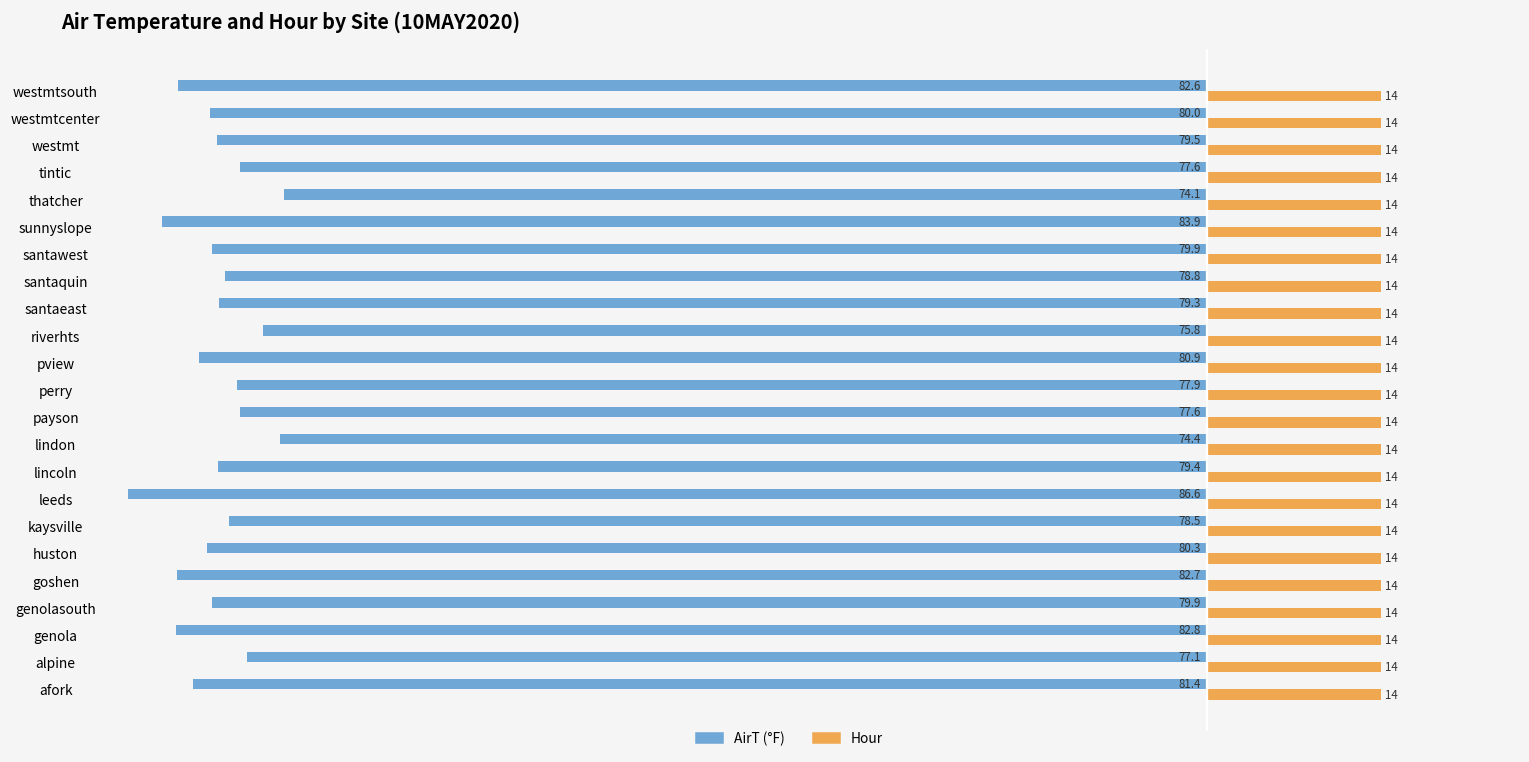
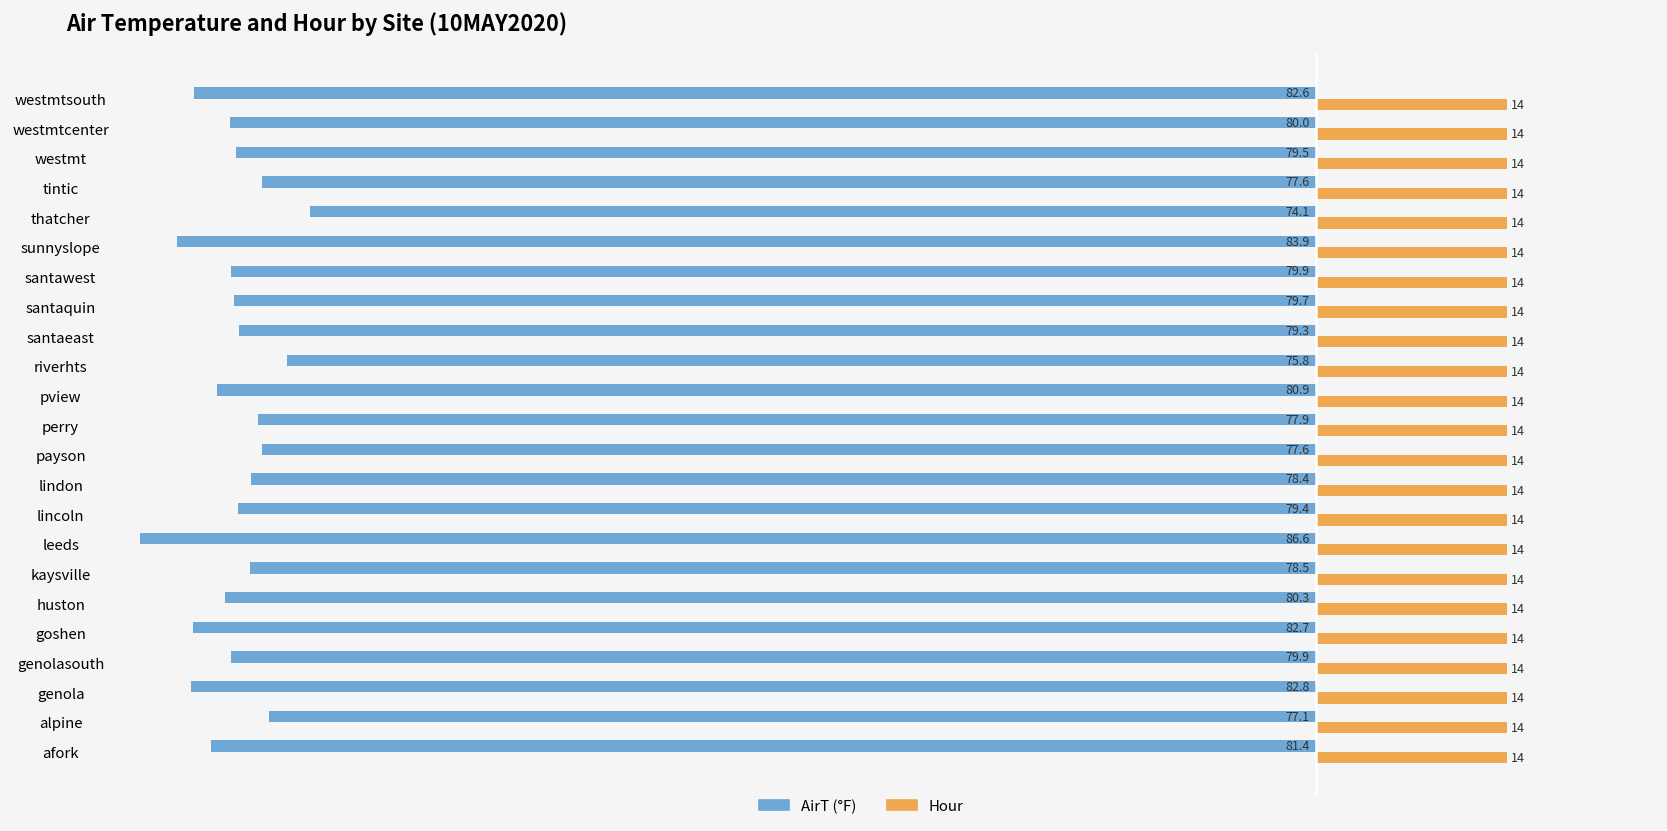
AirT (°F), santaquin: 78.8 -> 79.7
AirT (°F), lindon: 74.4 -> 78.4
